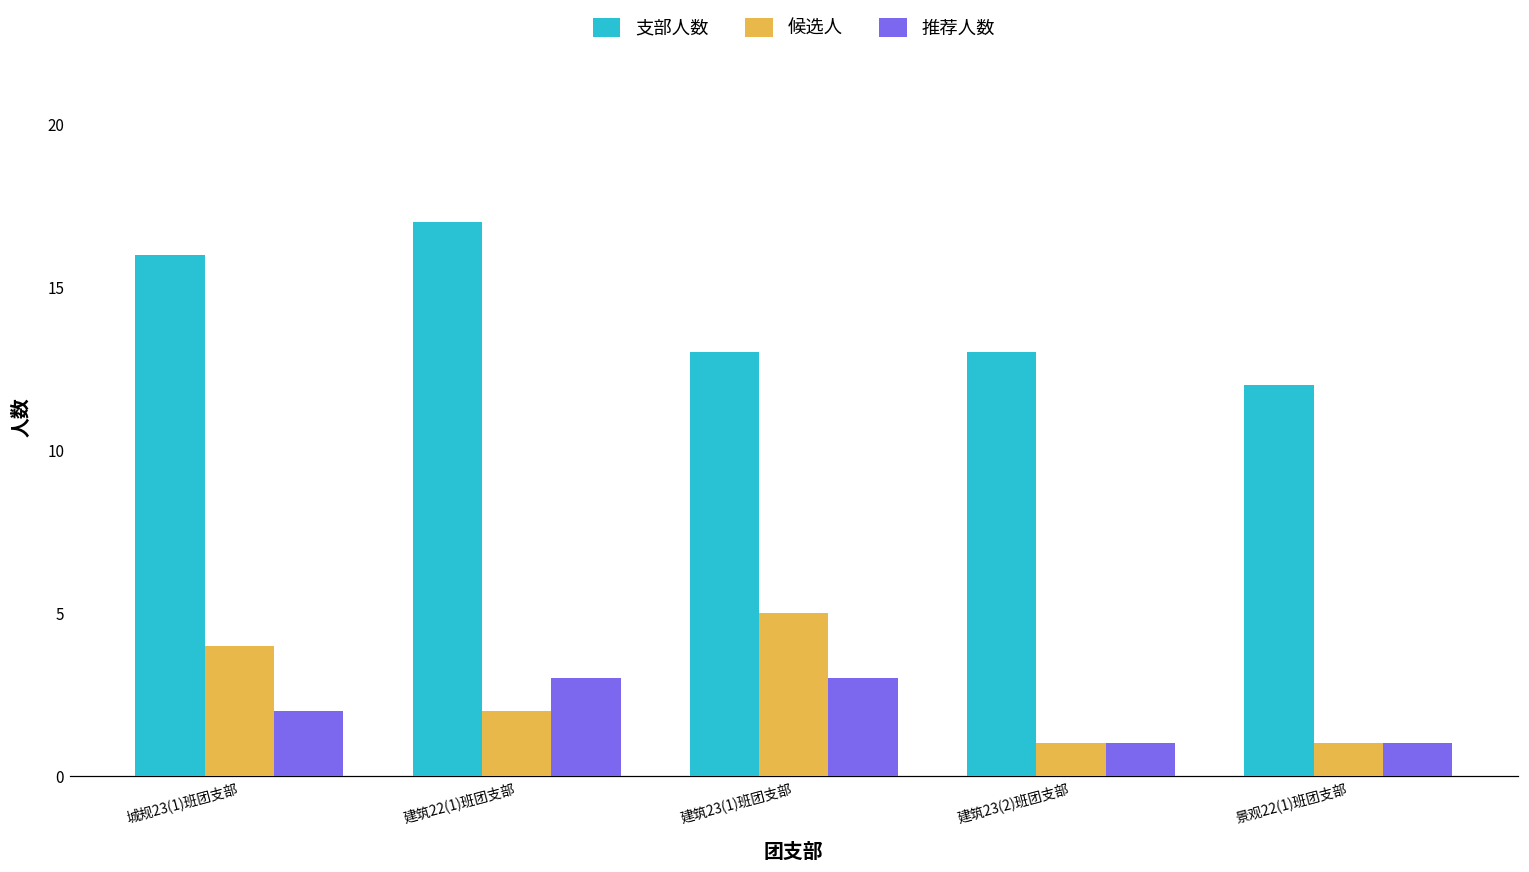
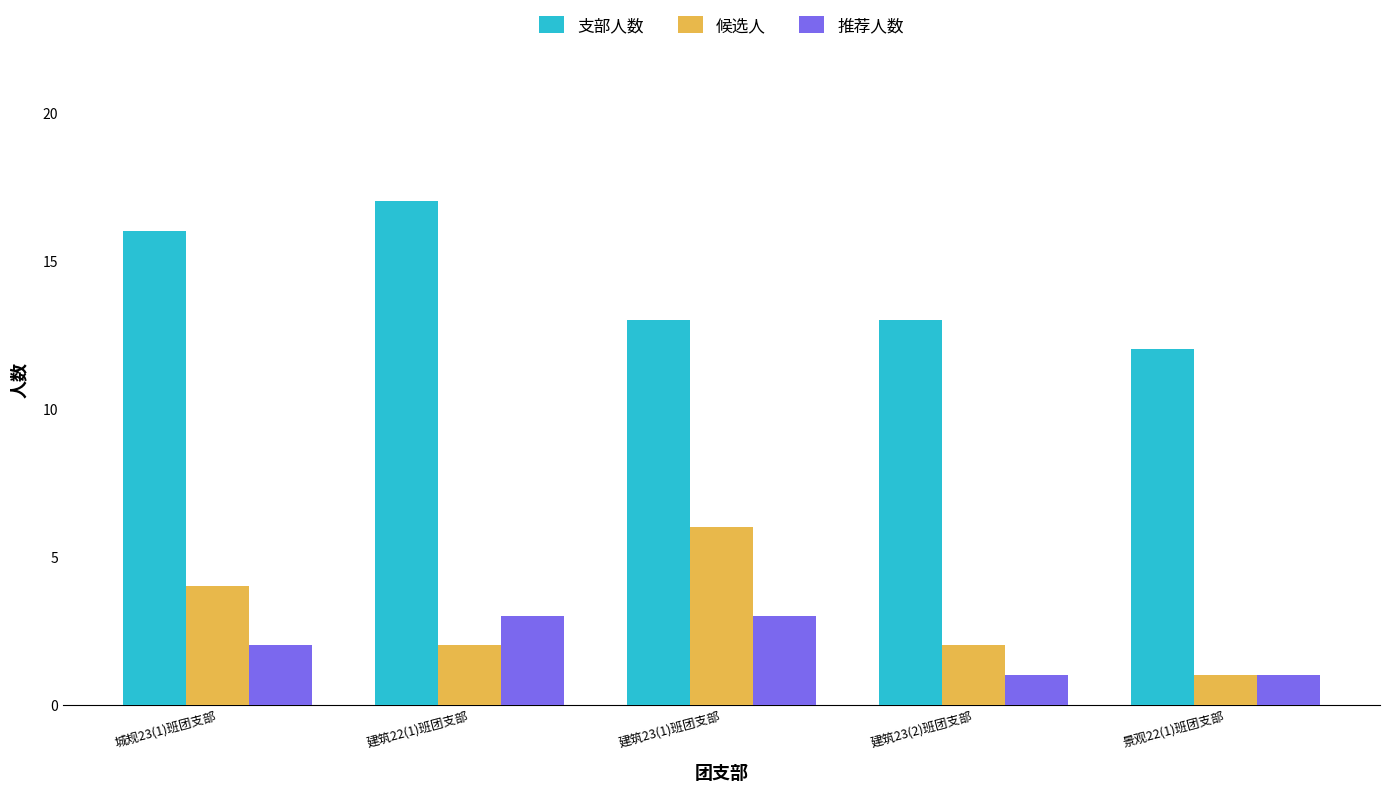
候选人, 建筑23(1)班团支部: 5 -> 6
候选人, 建筑23(2)班团支部: 1 -> 2
